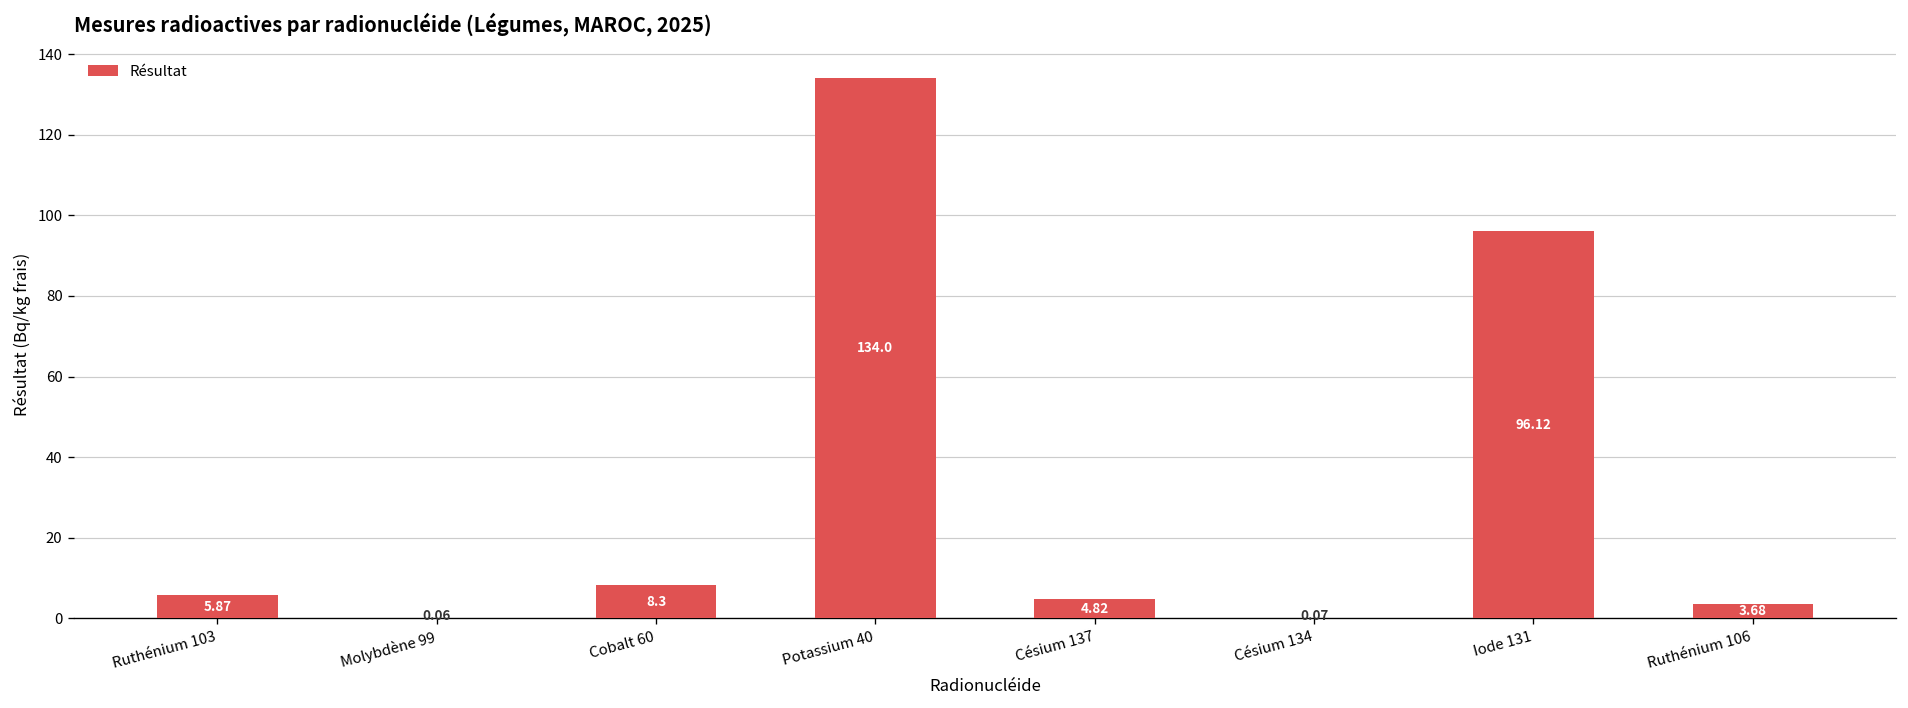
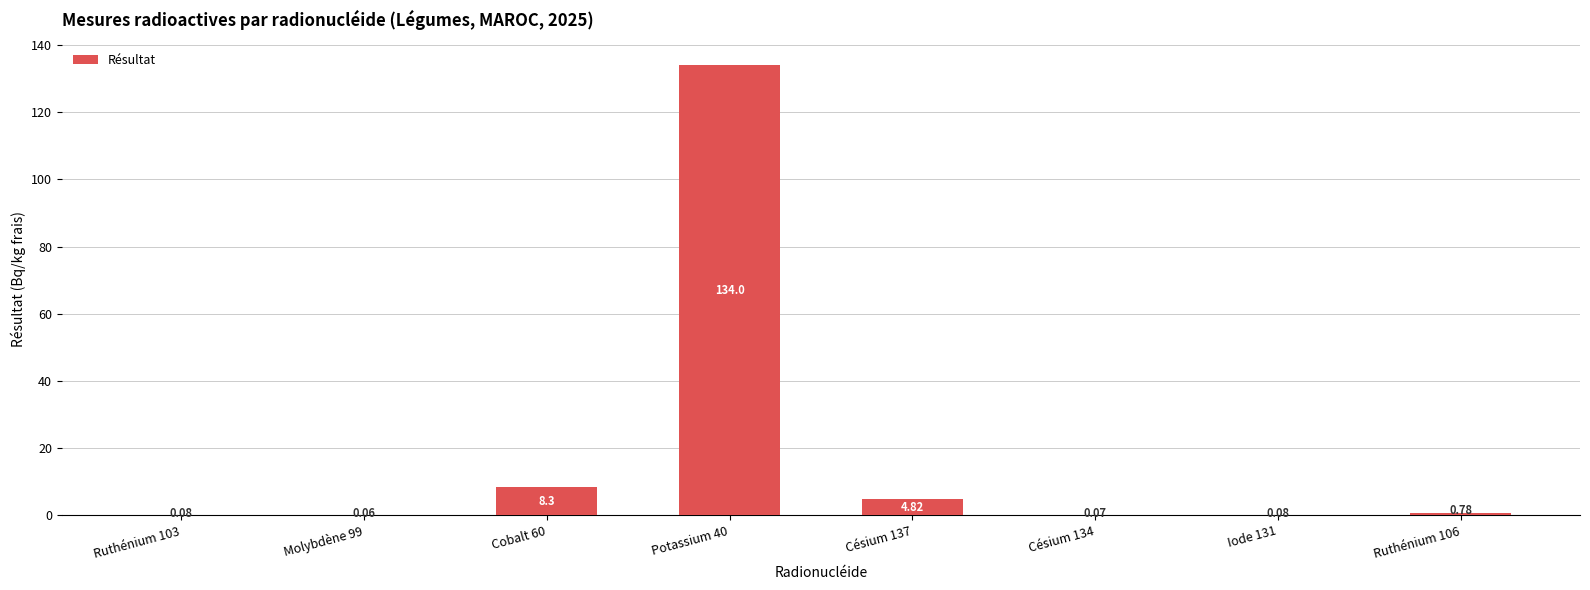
Ruthénium 103: 5.87 -> 0.08
Iode 131: 96.12 -> 0.08
Ruthénium 106: 3.68 -> 0.78
